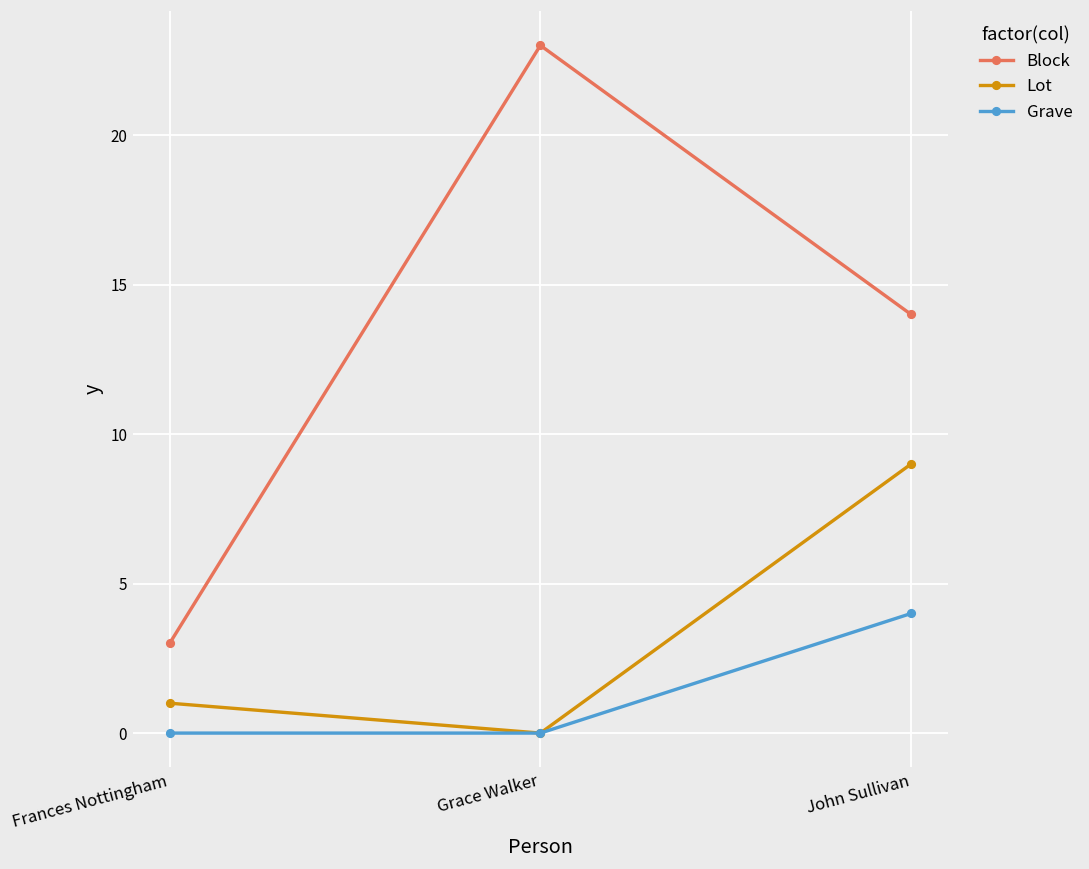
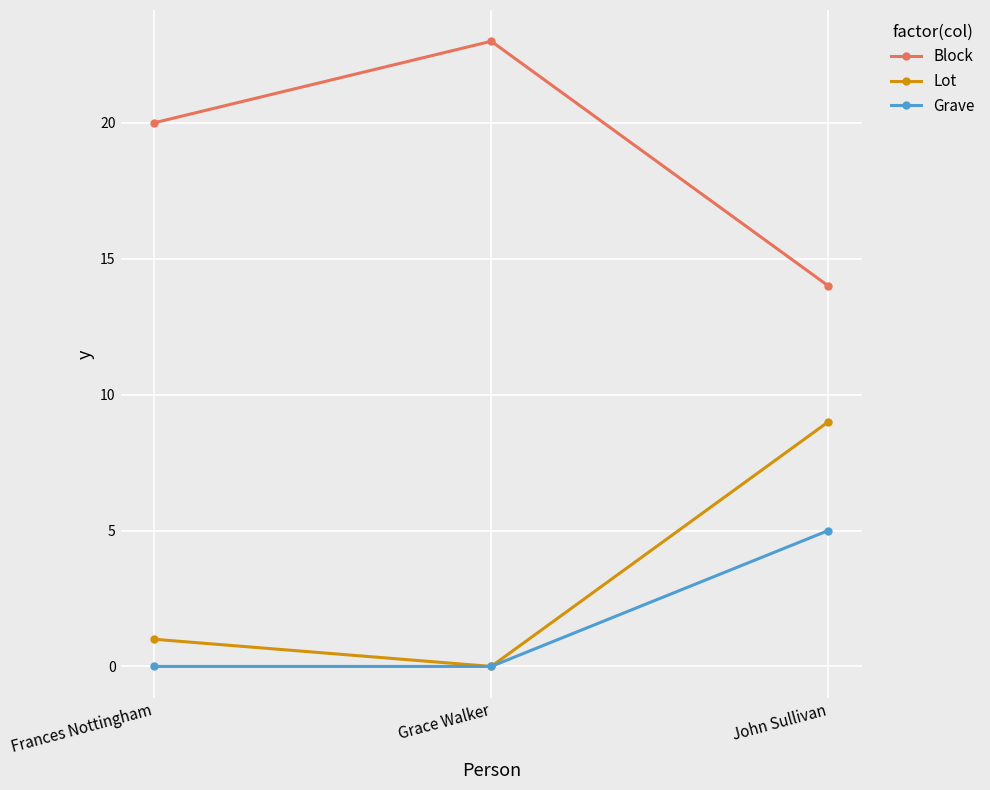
Block, Frances Nottingham: 3 -> 20
Grave, John Sullivan: 4 -> 5
